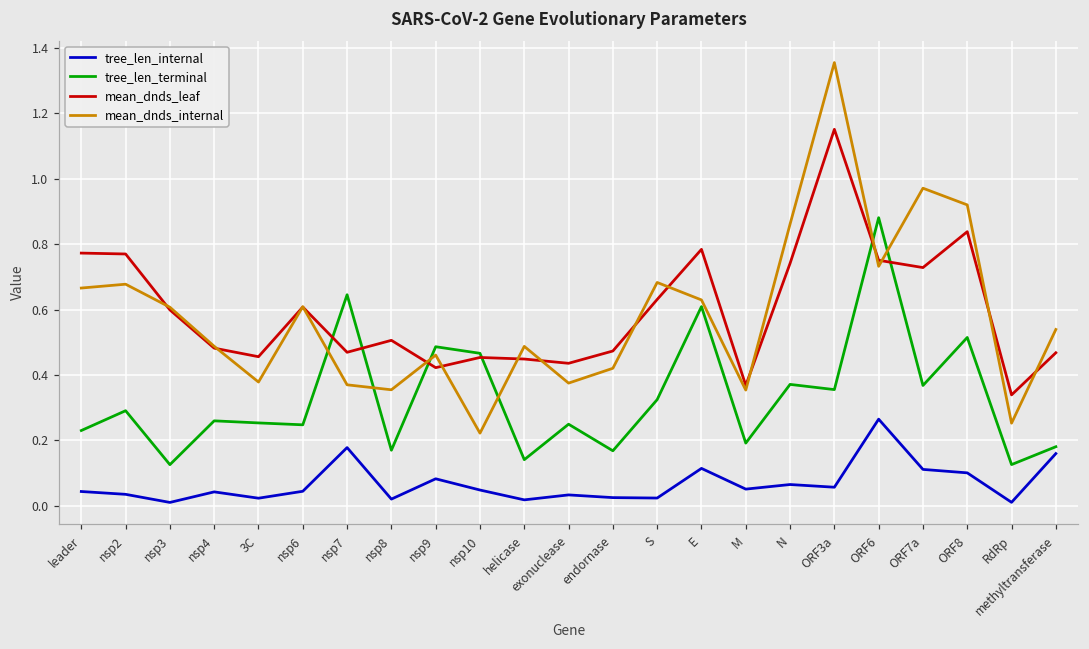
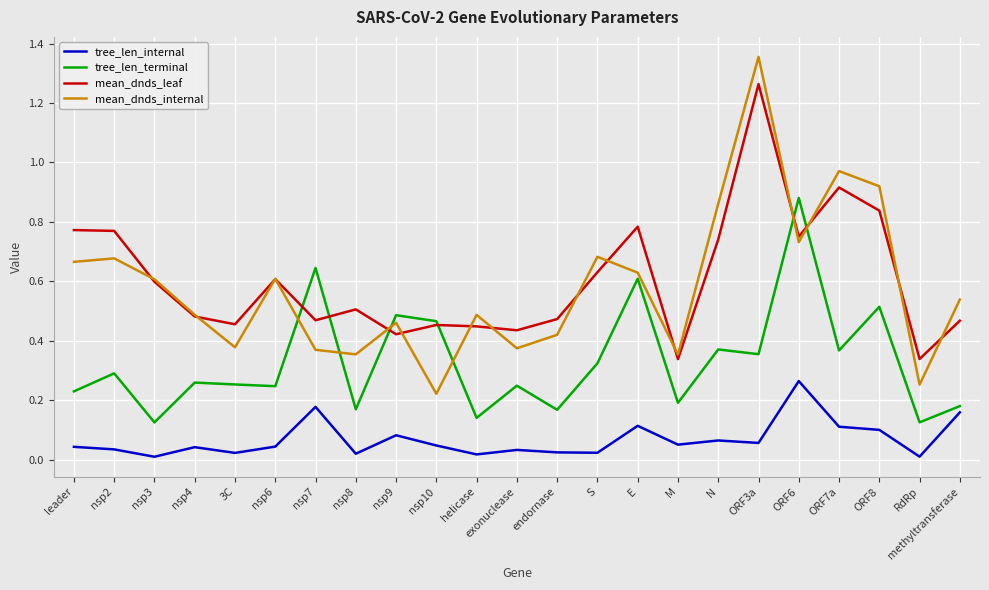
mean_dnds_leaf, M: 0.37 -> 0.34
mean_dnds_leaf, ORF3a: 1.15 -> 1.26
mean_dnds_leaf, ORF7a: 0.73 -> 0.92
